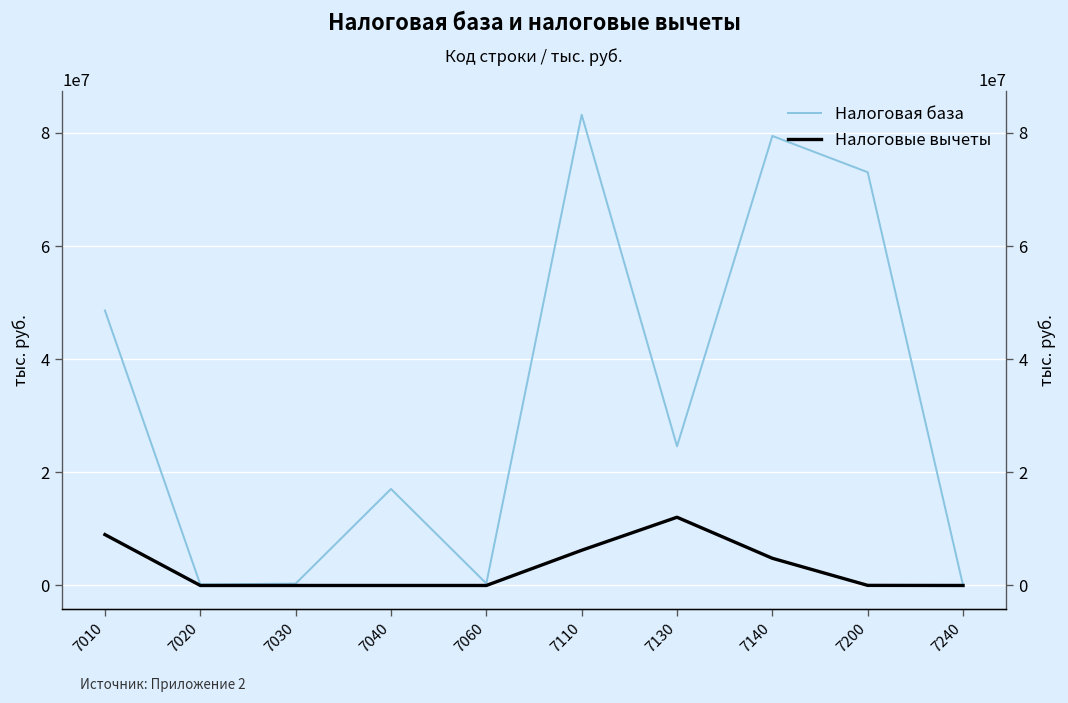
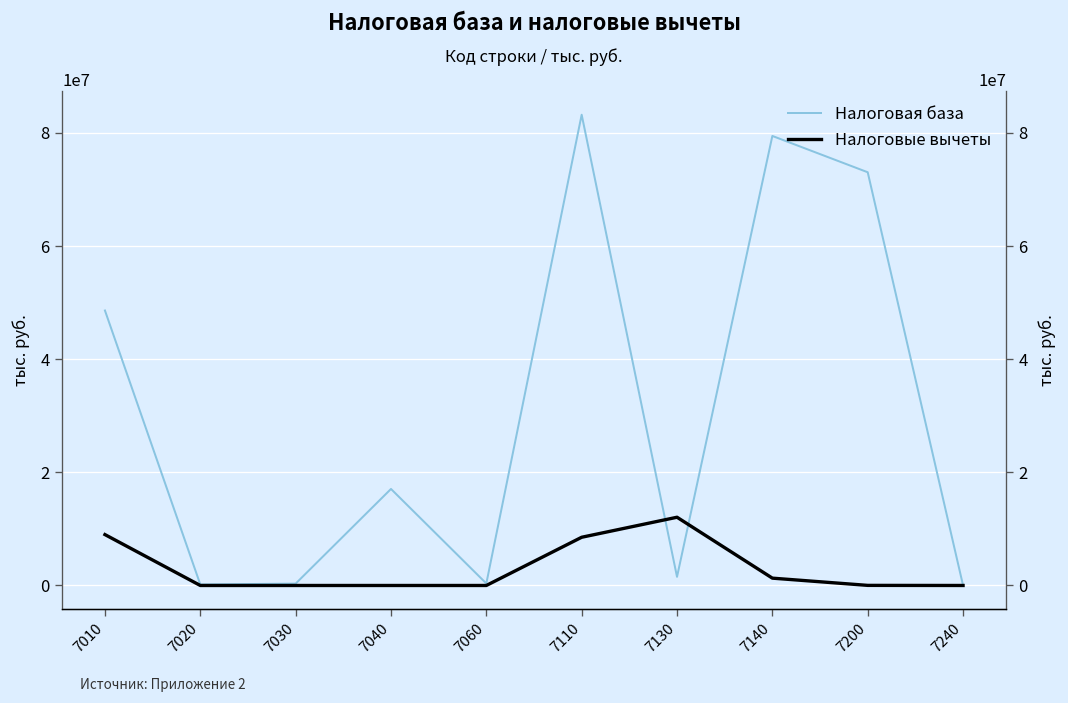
Налоговые вычеты, 7110: 6000000 -> 9000000
Налоговая база, 7130: 25000000 -> 2000000
Налоговые вычеты, 7140: 5000000 -> 1000000
